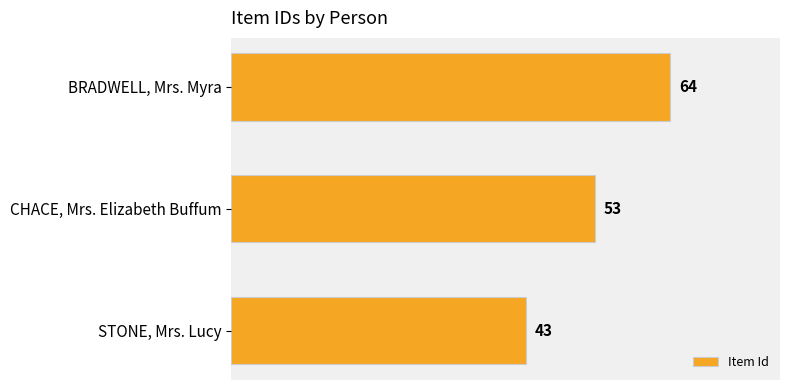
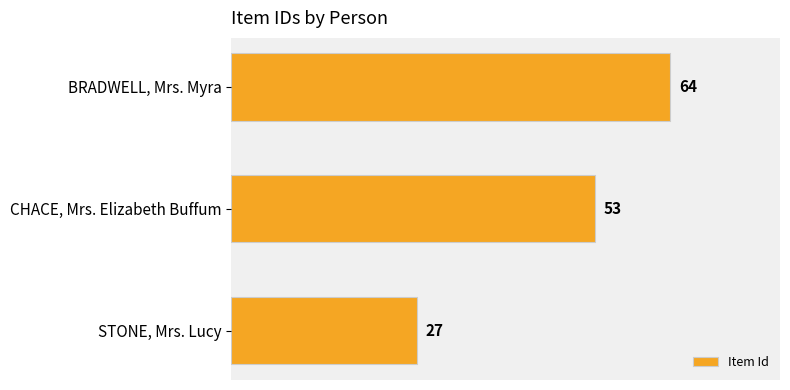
STONE, Mrs. Lucy: 43 -> 27
